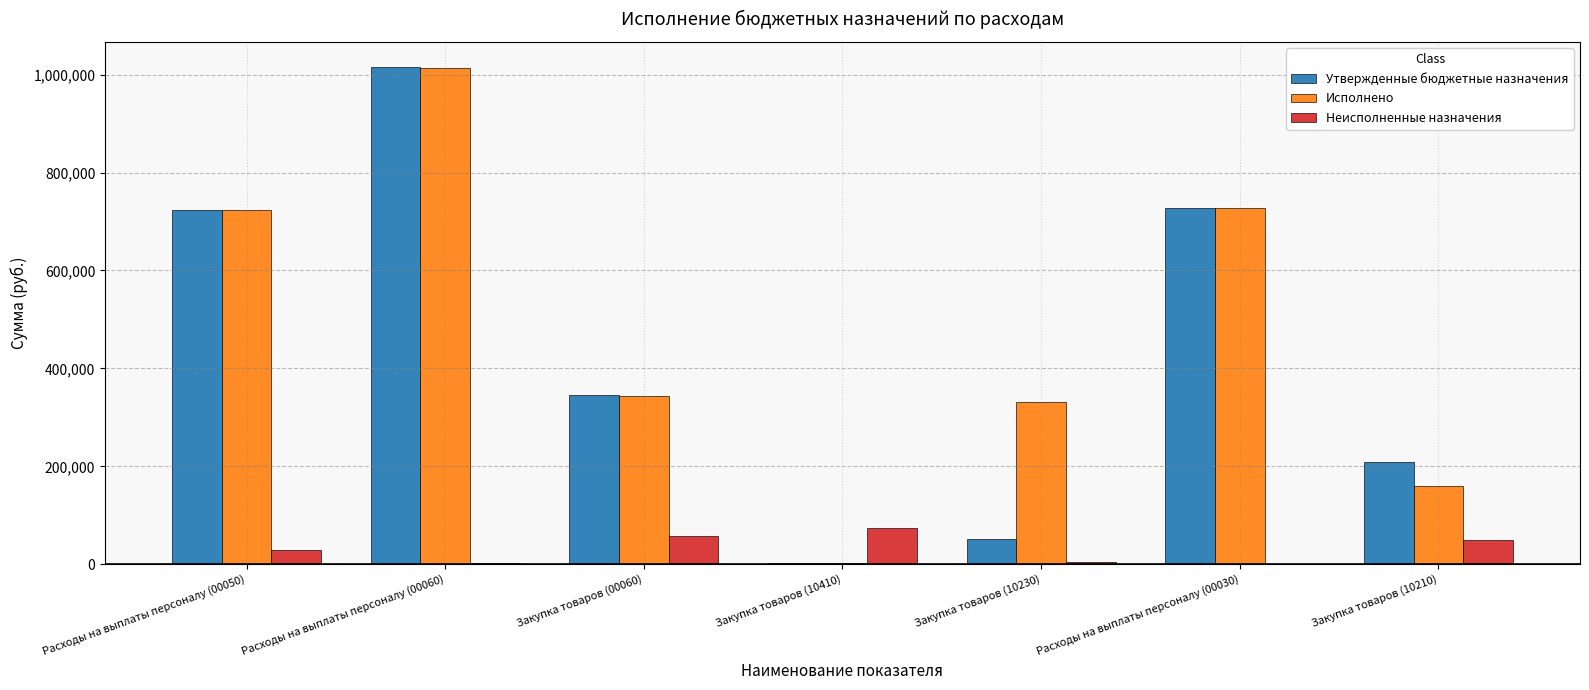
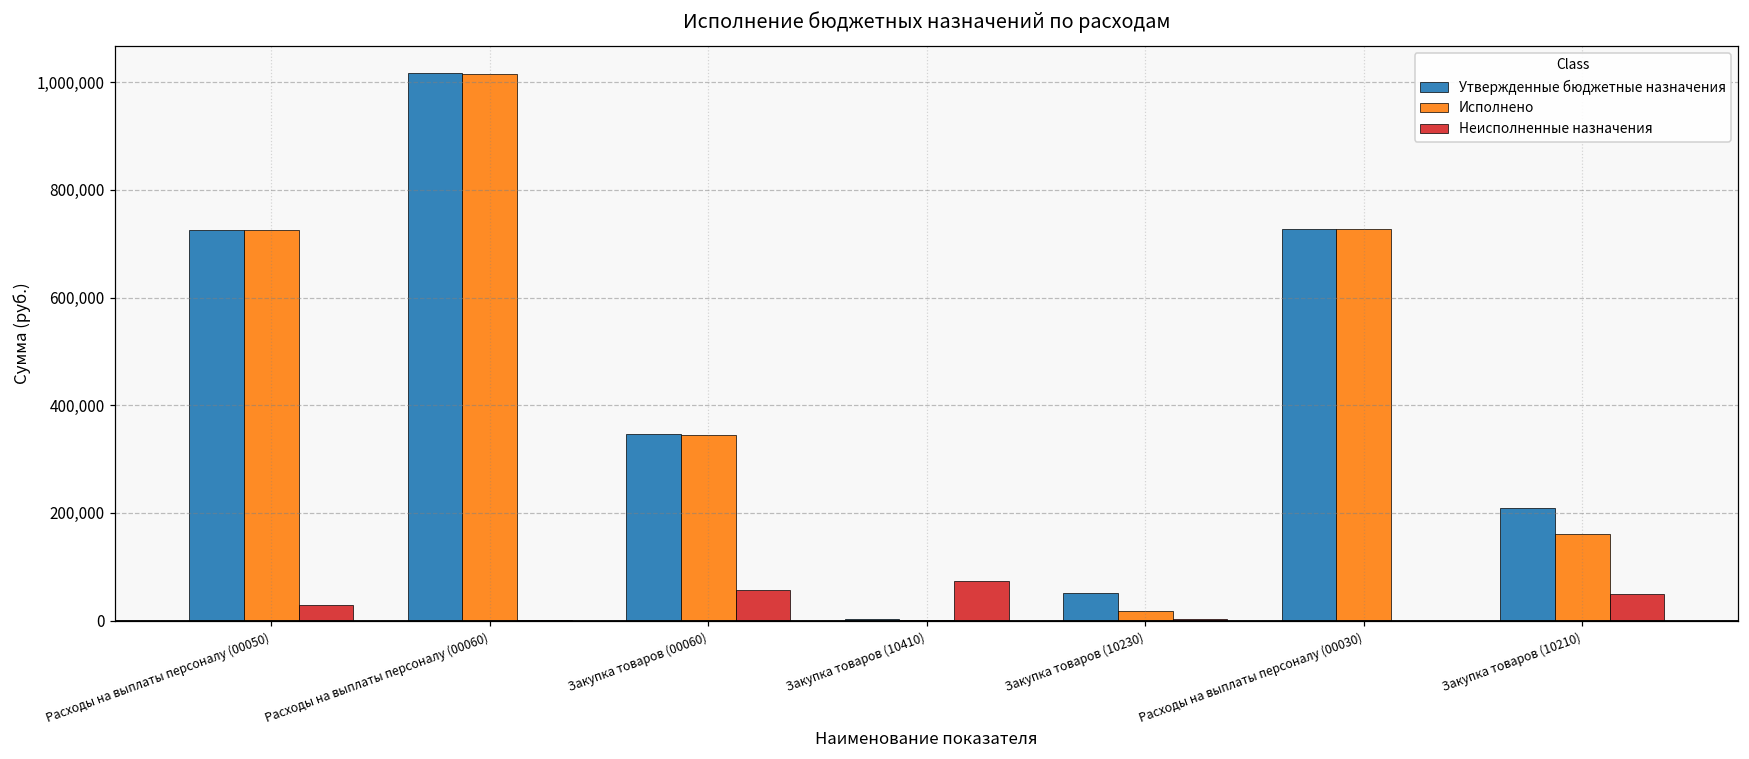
Исполнено, Закупка товаров (10230): 330,000 -> 20,000
